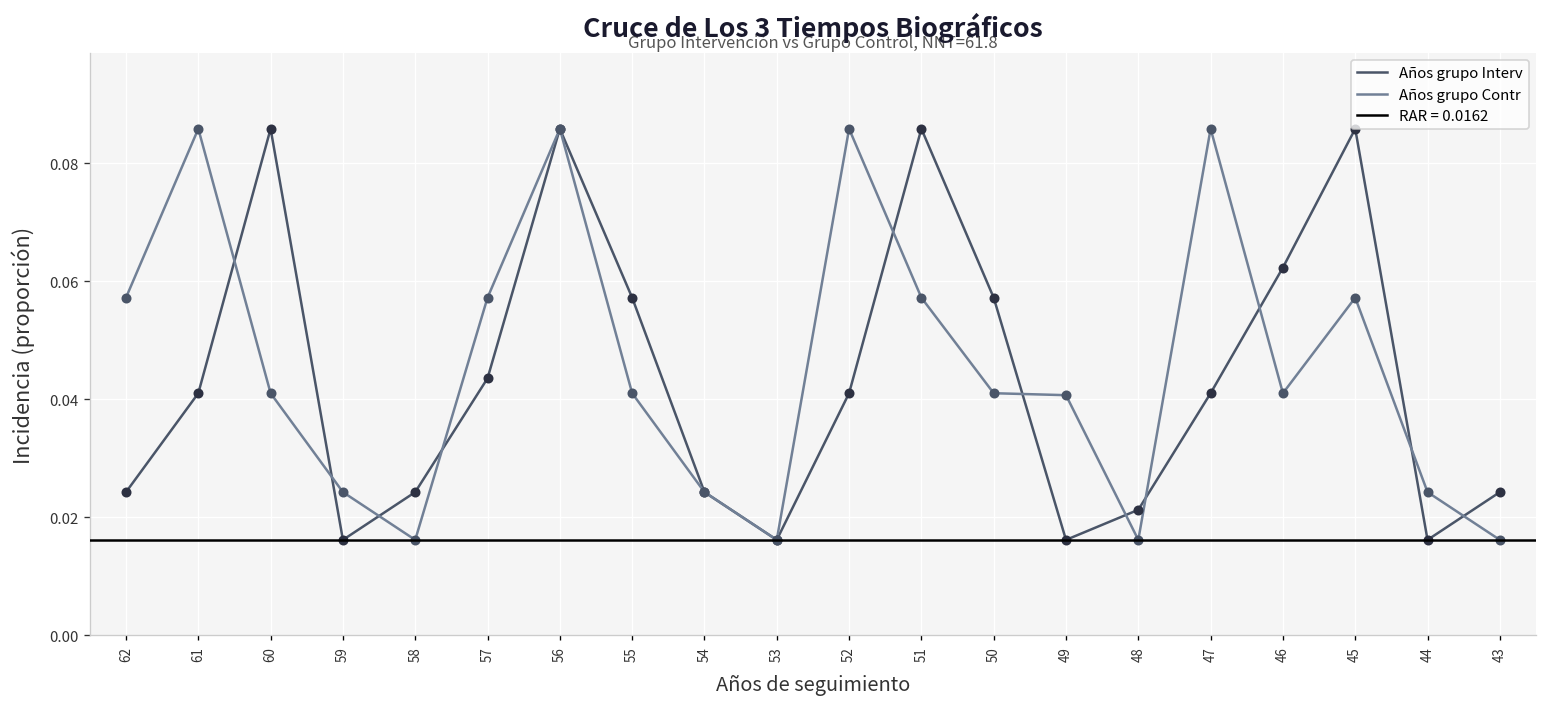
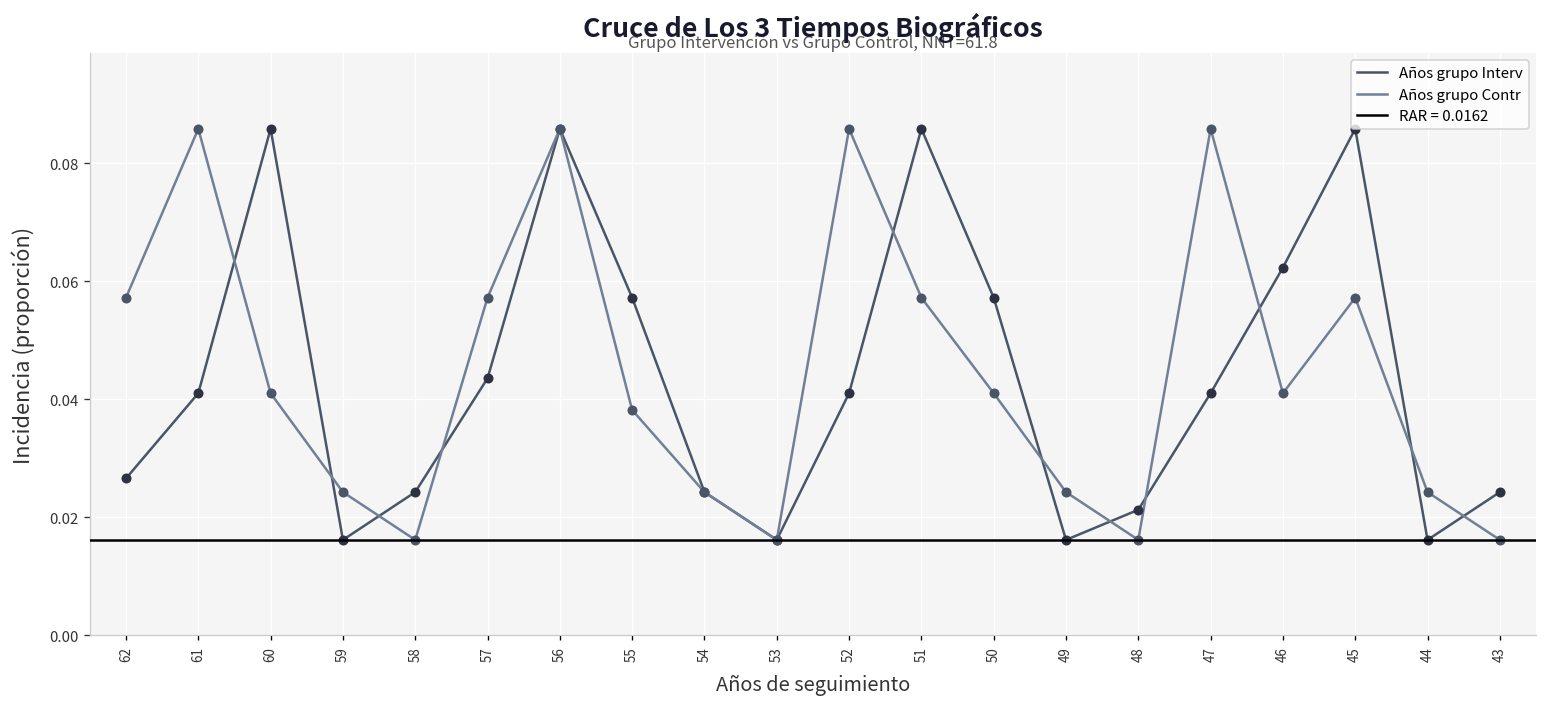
Años grupo Interv, 62: 0.024 -> 0.027
Años grupo Contr, 55: 0.041 -> 0.038
Años grupo Contr, 49: 0.041 -> 0.024
